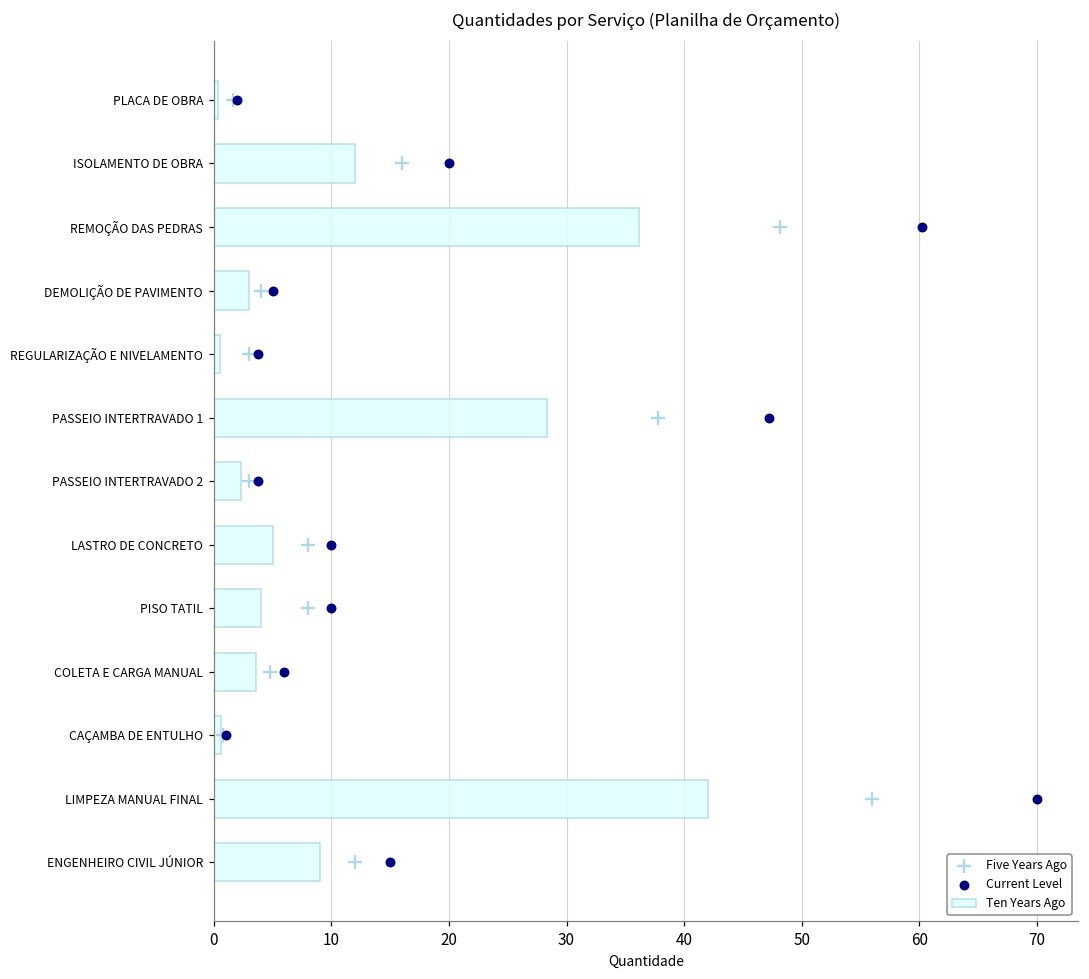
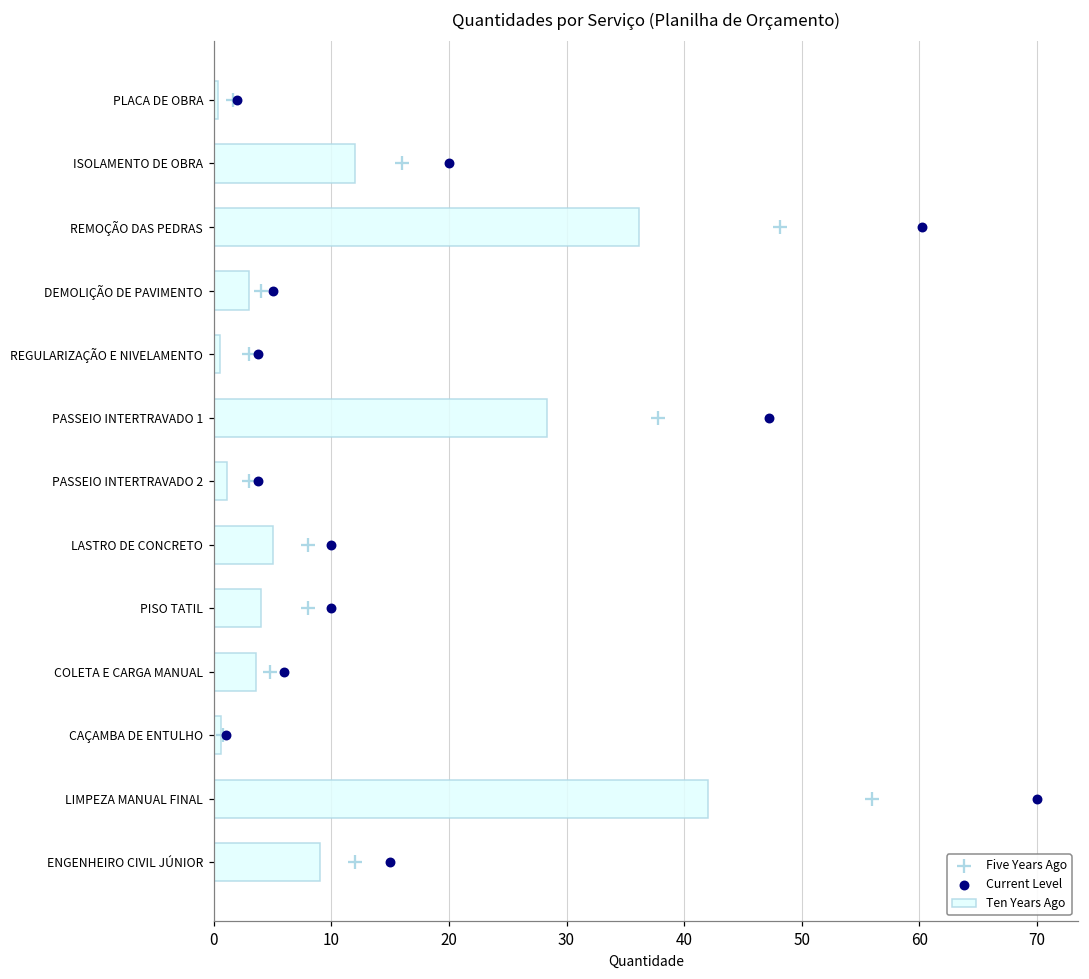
Ten Years Ago, PASSEIO INTERTRAVADO 2: 2.3 -> 1.1
